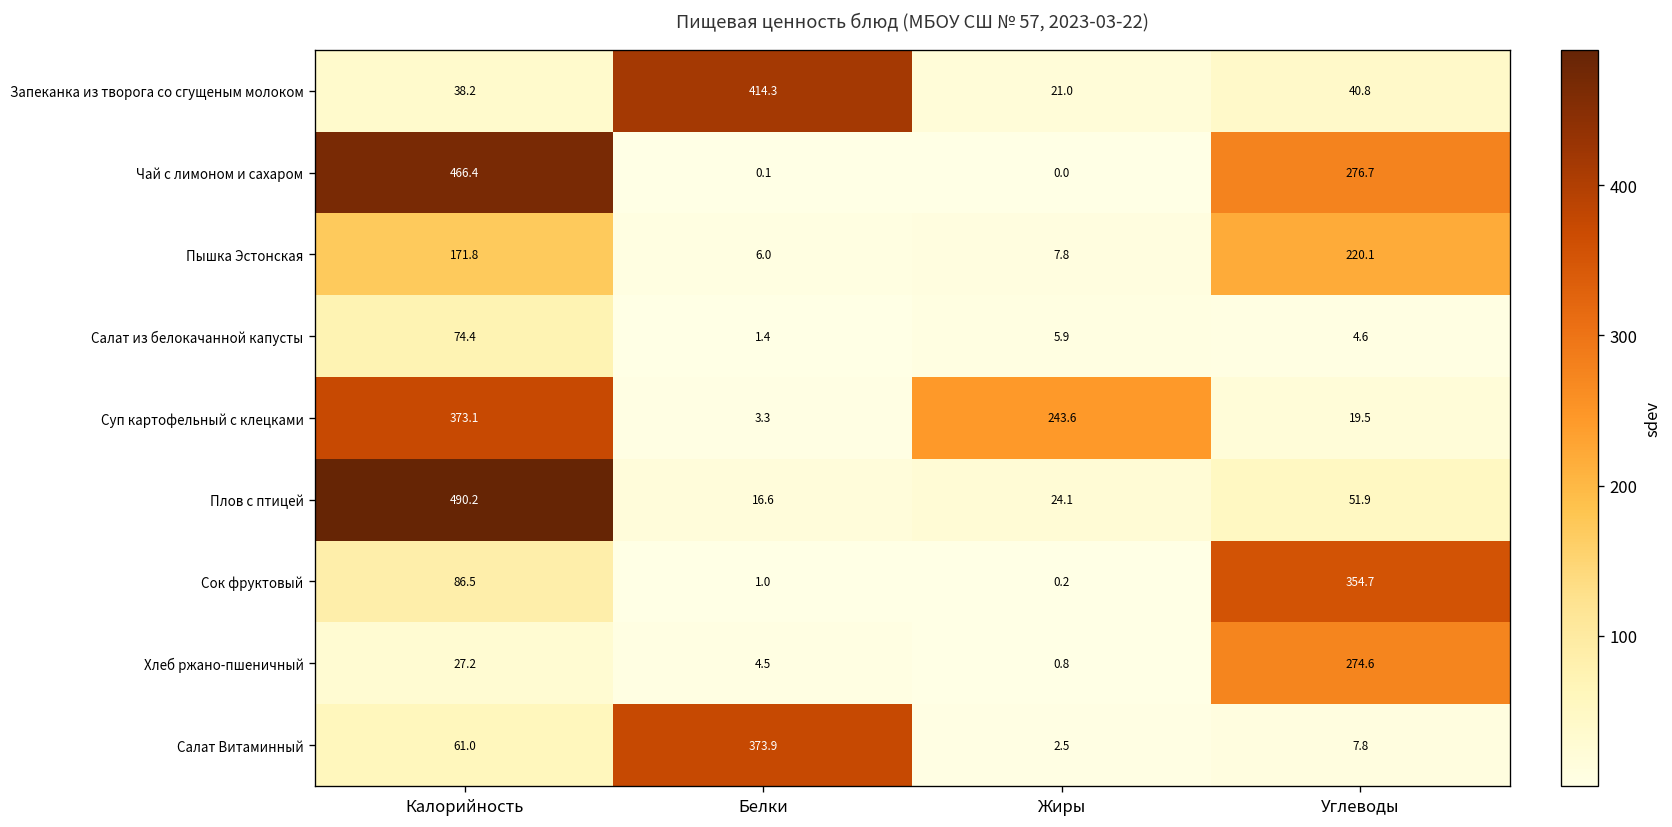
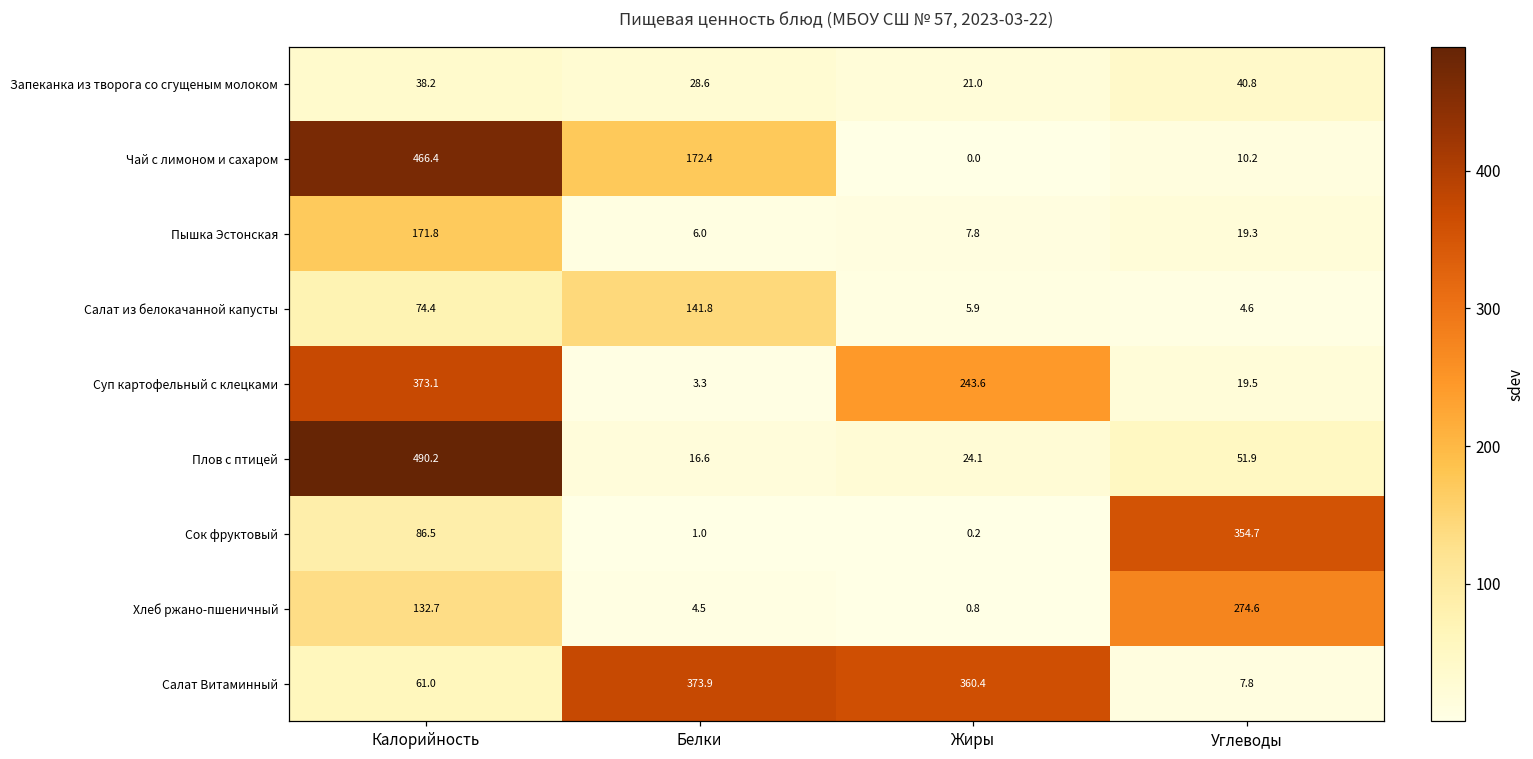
Запеканка из творога со сгущеным молоком, Белки: 414.3 -> 28.6
Чай с лимоном и сахаром, Белки: 0.1 -> 172.4
Чай с лимоном и сахаром, Углеводы: 276.7 -> 10.2
Пышка Эстонская, Углеводы: 220.1 -> 19.3
Салат из белокачанной капусты, Белки: 1.4 -> 141.8
Хлеб ржано-пшеничный, Калорийность: 27.2 -> 132.7
Салат Витаминный, Жиры: 2.5 -> 360.4
